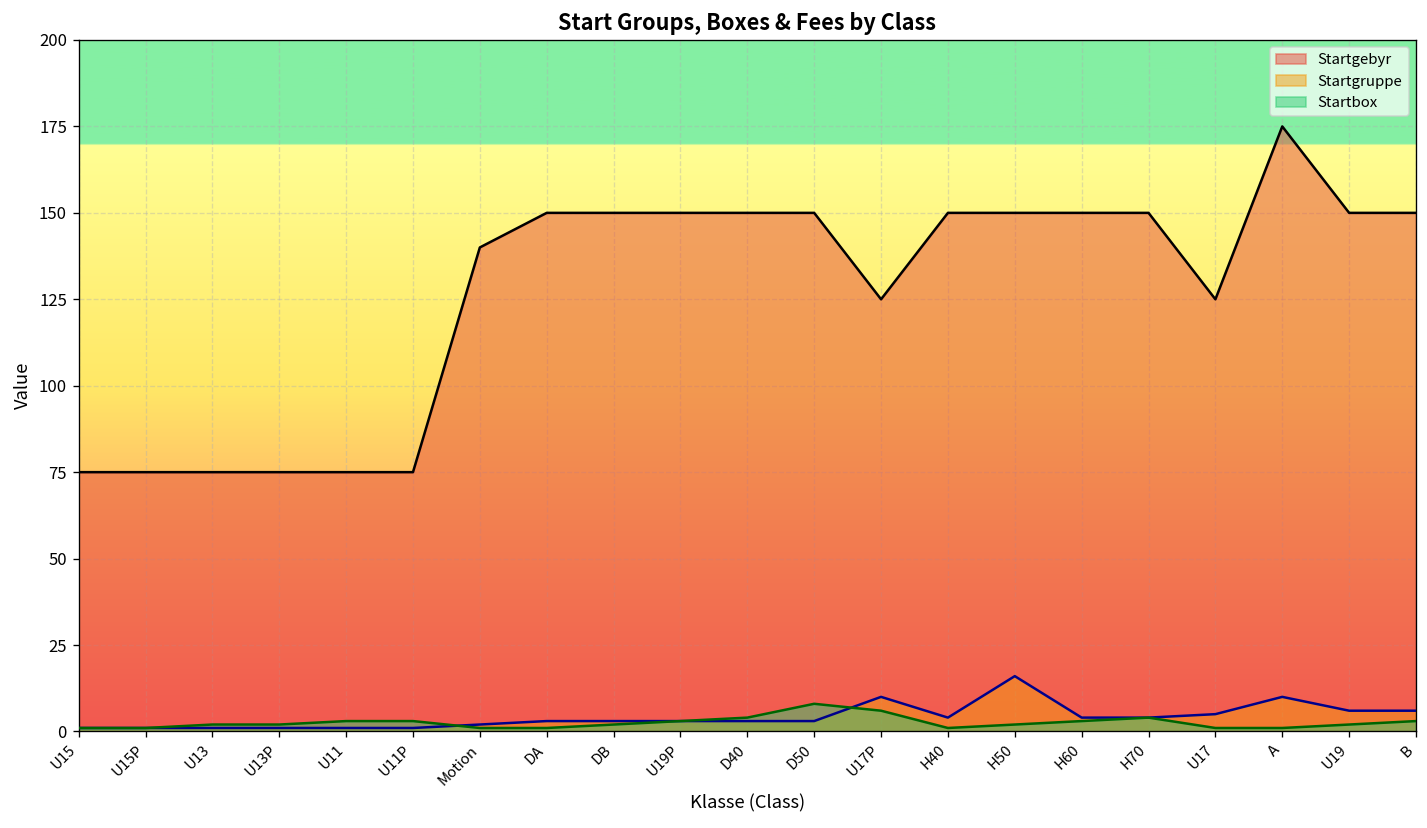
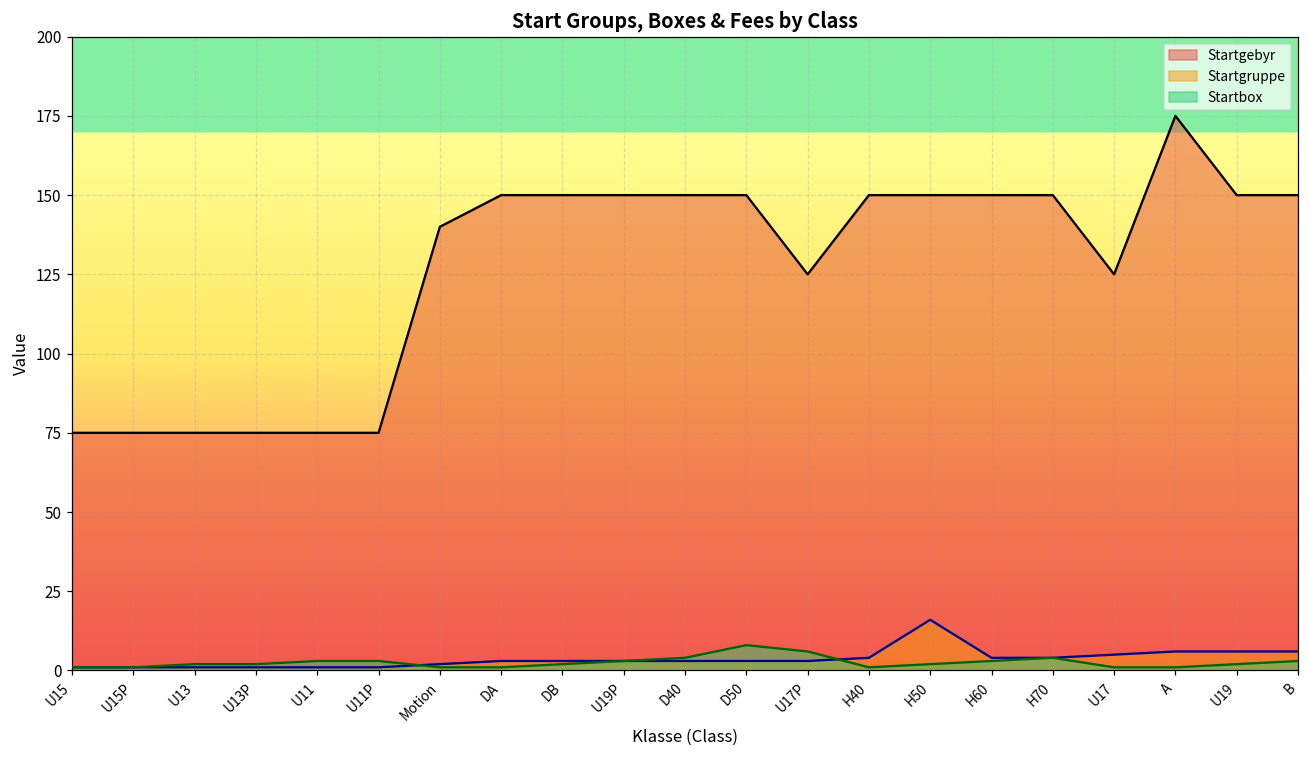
Startgruppe, U17P: 10 -> 3
Startgruppe, A: 10 -> 6
